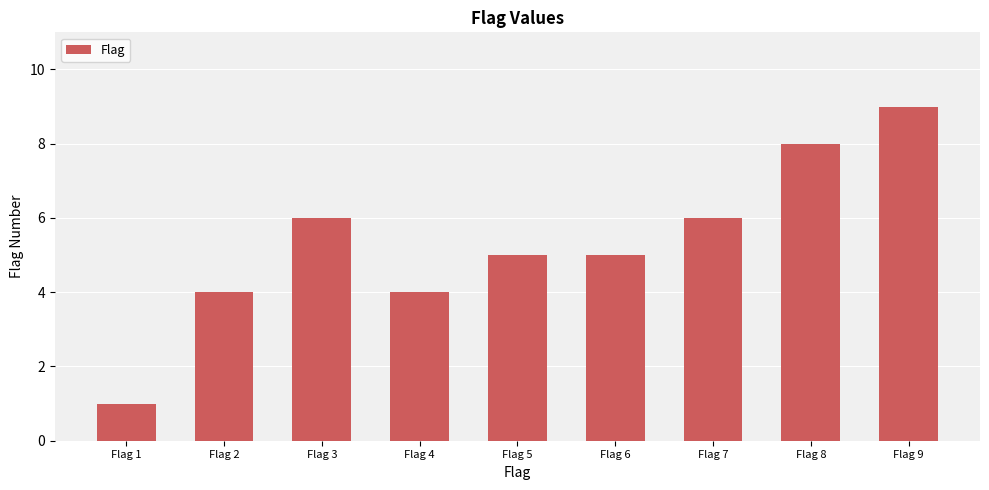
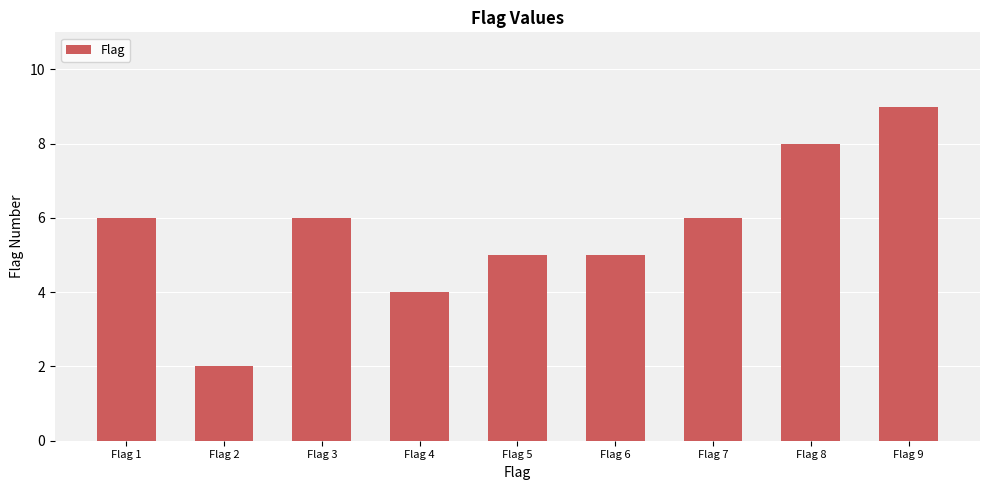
Flag 1: 1 -> 6
Flag 2: 4 -> 2
